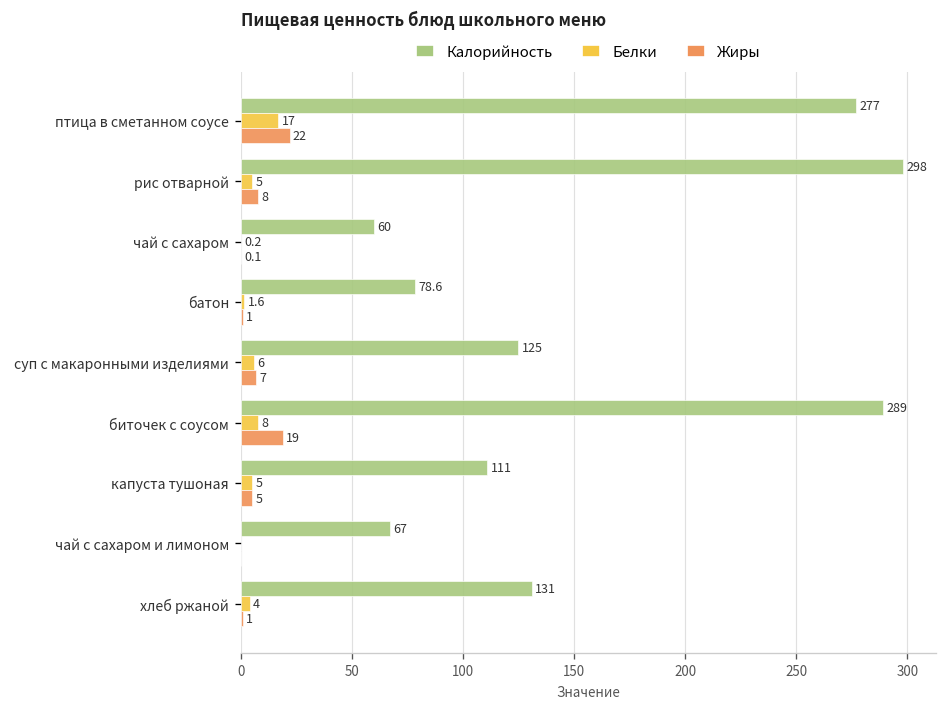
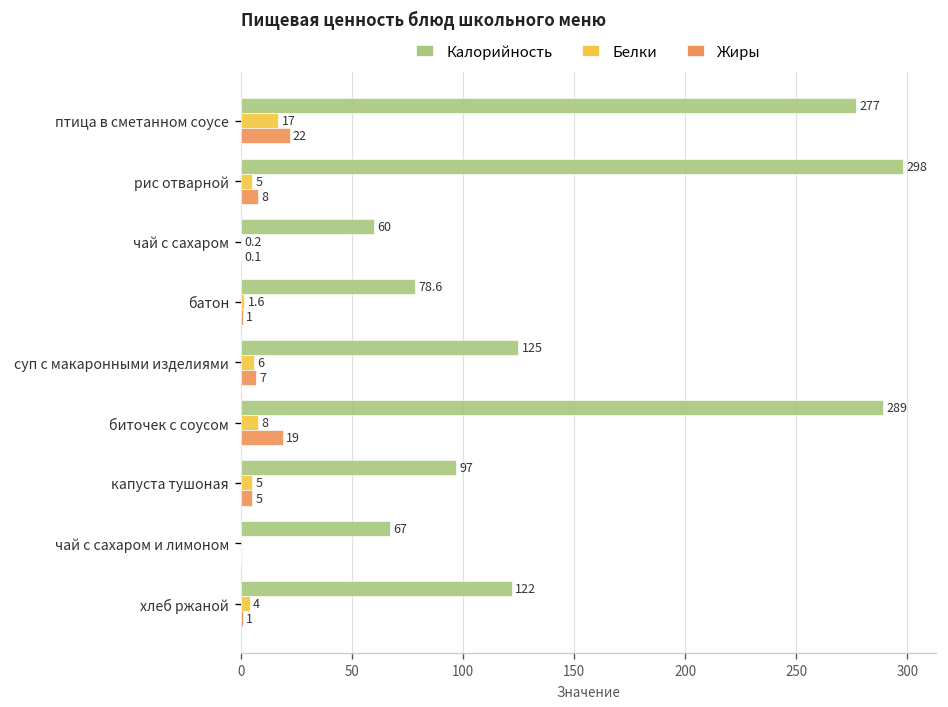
Калорийность, капуста тушоная: 111 -> 97
Калорийность, хлеб ржаной: 131 -> 122
